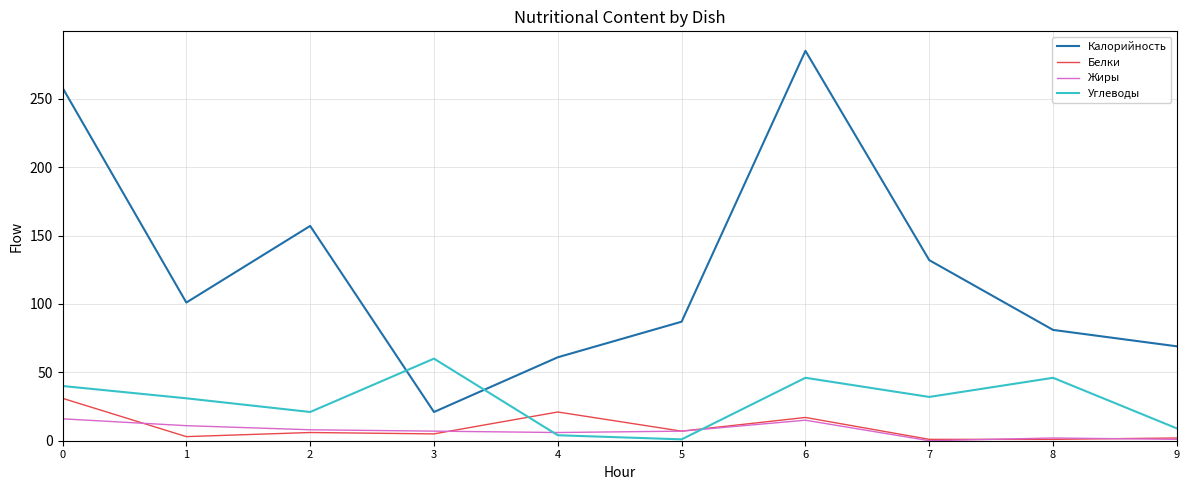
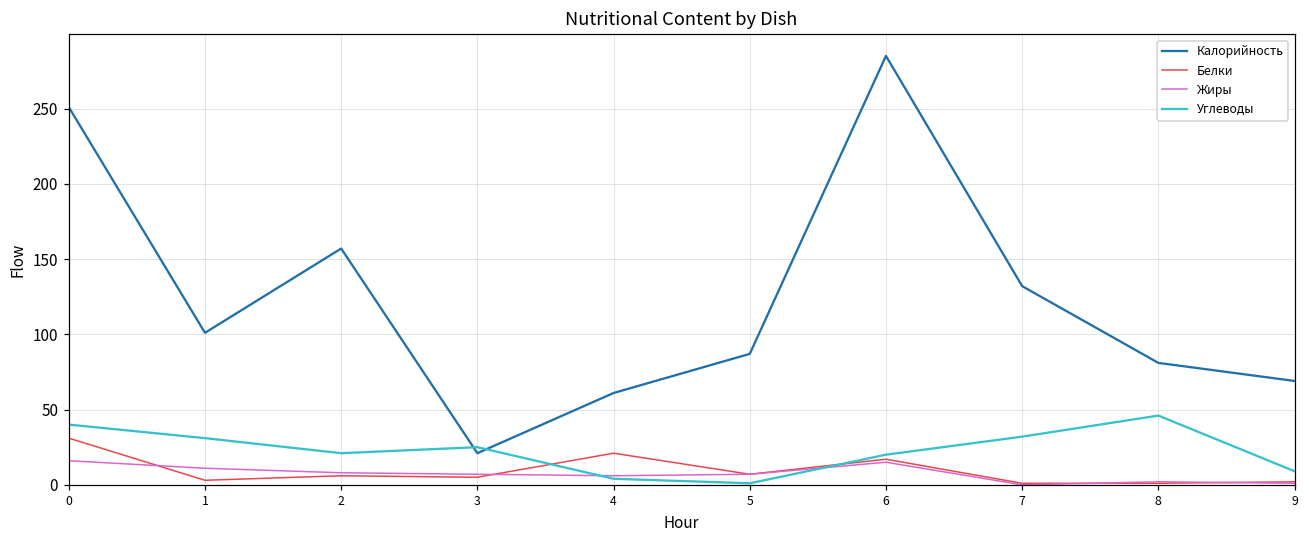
Калорийность, 0: 258 -> 251
Углеводы, 3: 60 -> 25
Углеводы, 6: 46 -> 20
